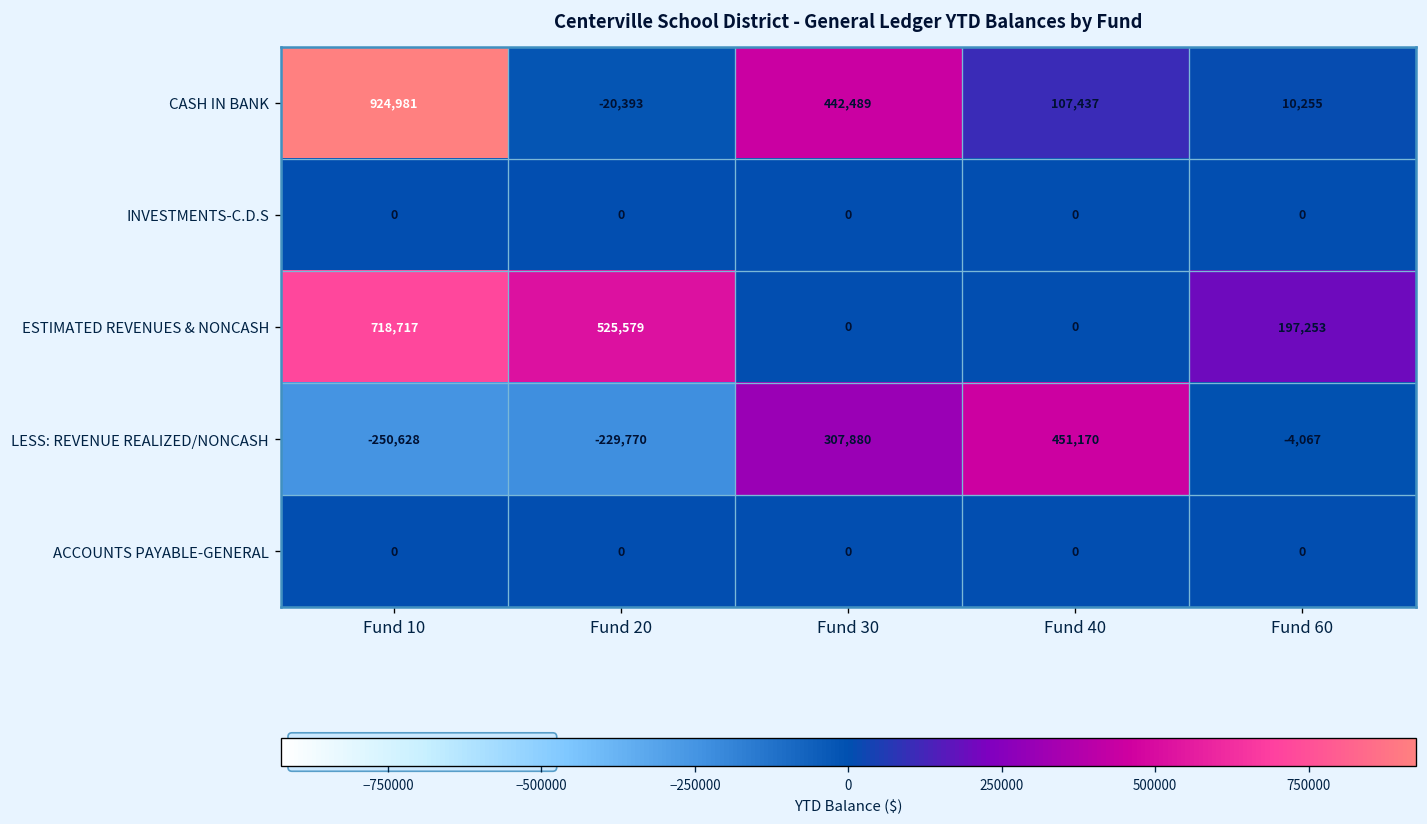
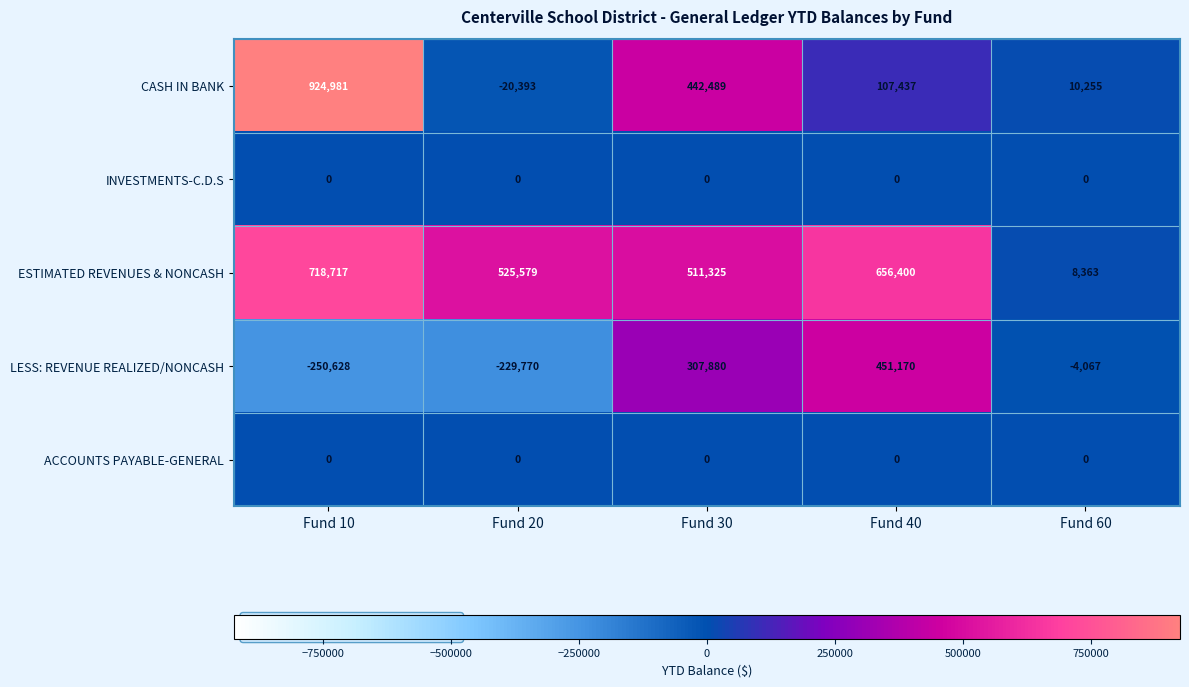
ESTIMATED REVENUES & NONCASH, Fund 30: 0 -> 511,325
ESTIMATED REVENUES & NONCASH, Fund 40: 0 -> 656,400
ESTIMATED REVENUES & NONCASH, Fund 60: 197,253 -> 8,363
